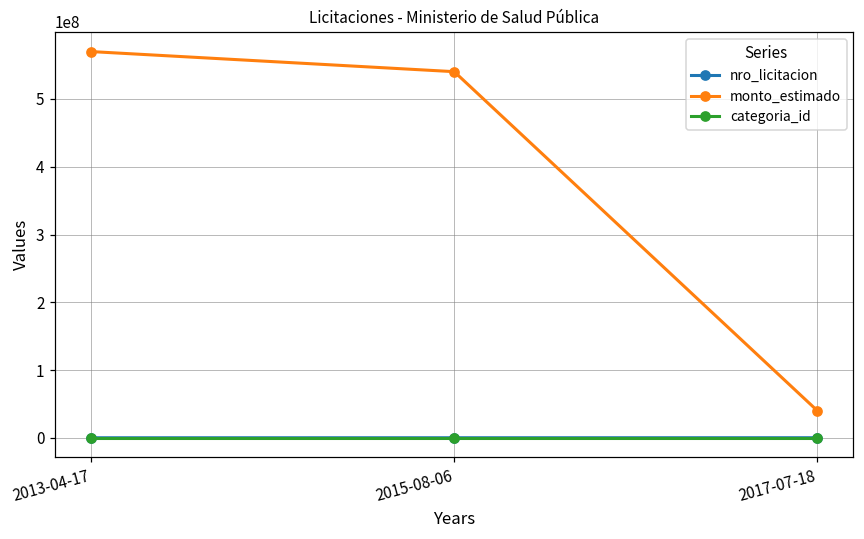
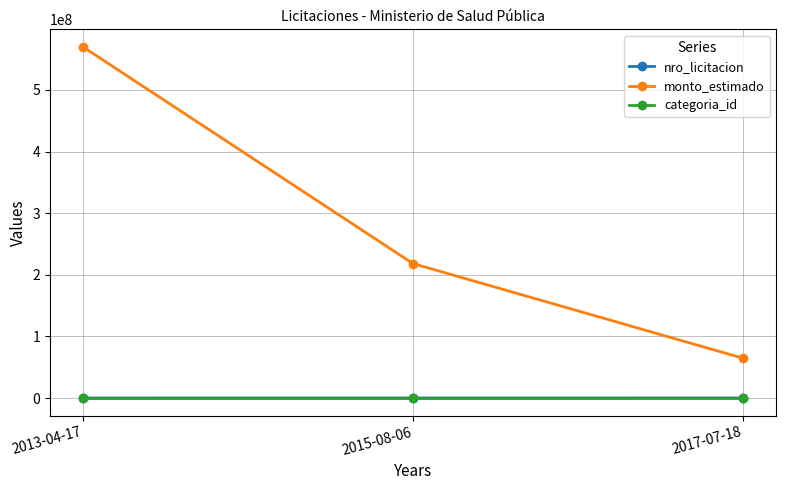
monto_estimado, 2015-08-06: 540000000 -> 220000000
monto_estimado, 2017-07-18: 40000000 -> 60000000
